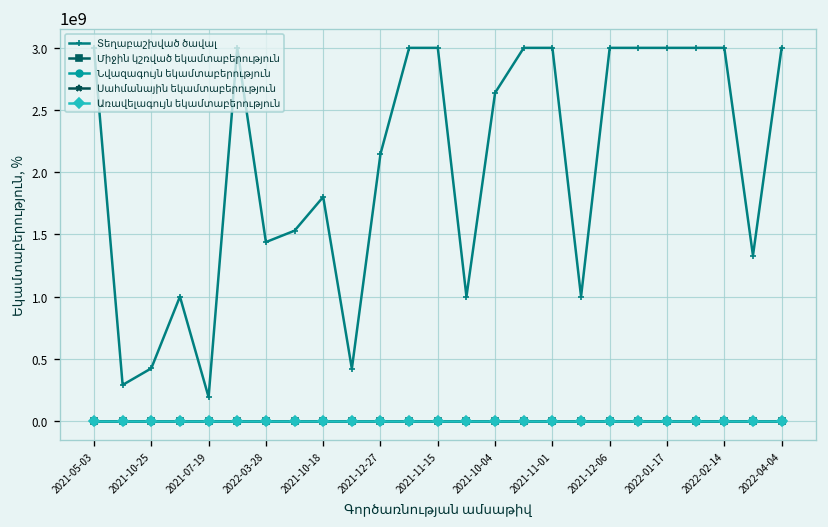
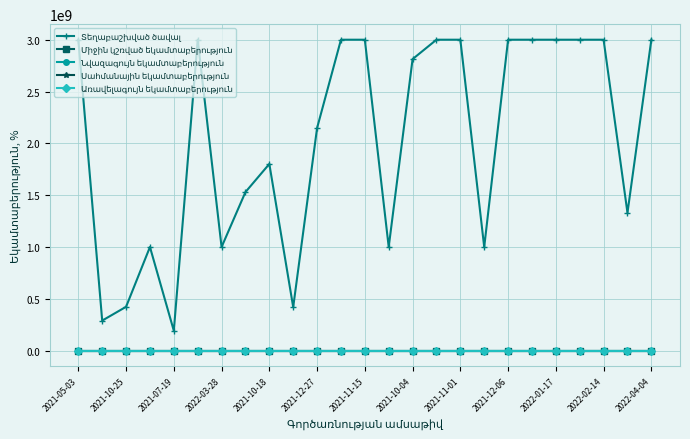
Տեղաբաշխված ծավալ, 2022-03-28: 1440000000 -> 1000000000
Տեղաբաշխված ծավալ, 2021-10-04: 2640000000 -> 2810000000
